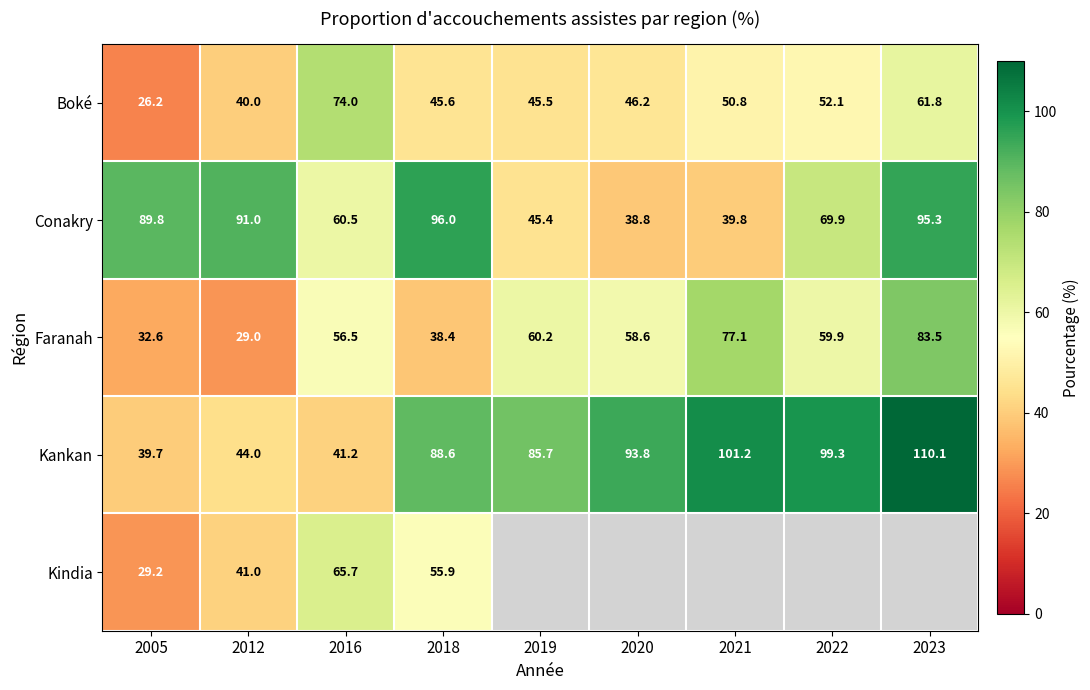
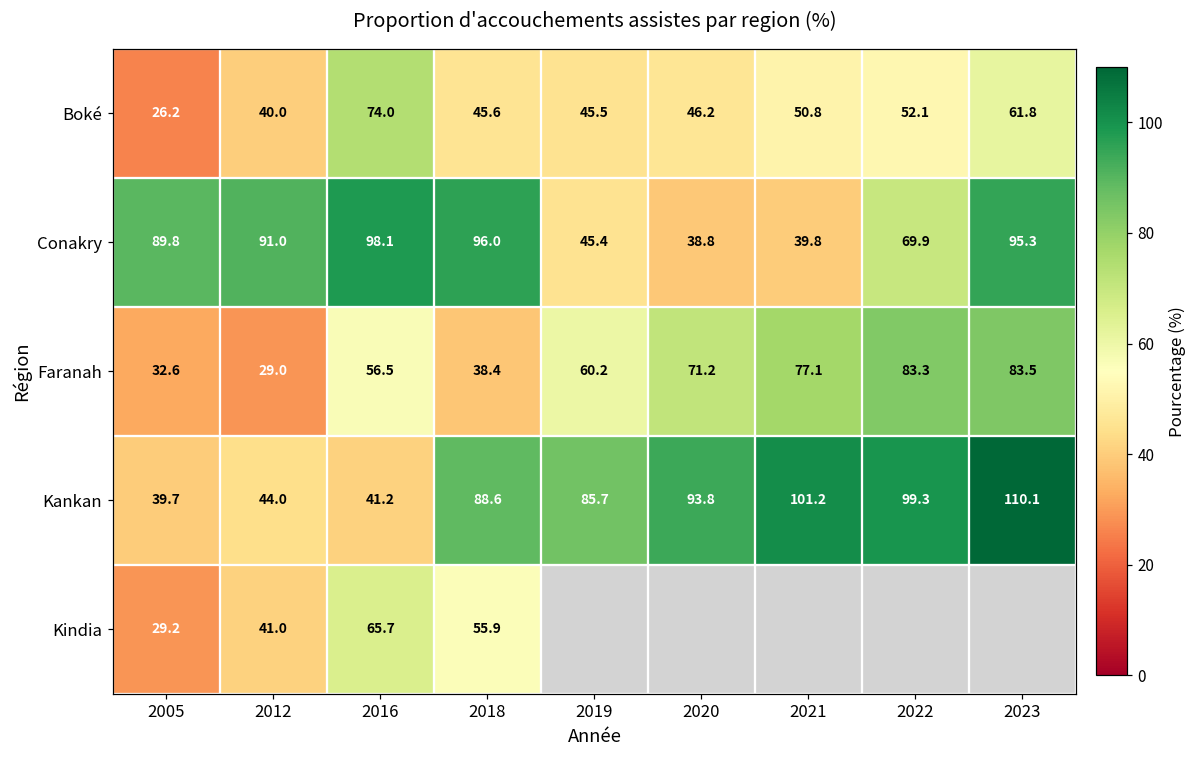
Conakry, 2016: 60.5 -> 98.1
Faranah, 2020: 58.6 -> 71.2
Faranah, 2022: 59.9 -> 83.3
